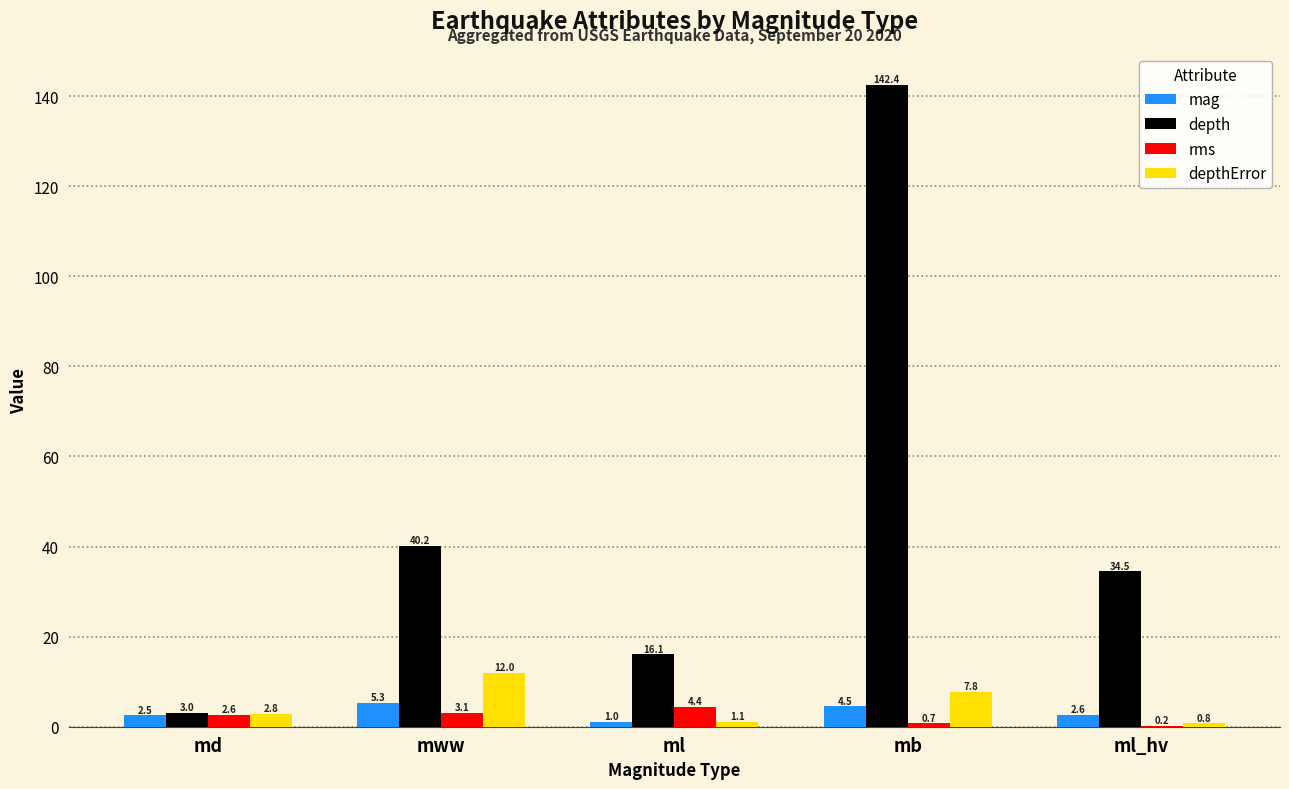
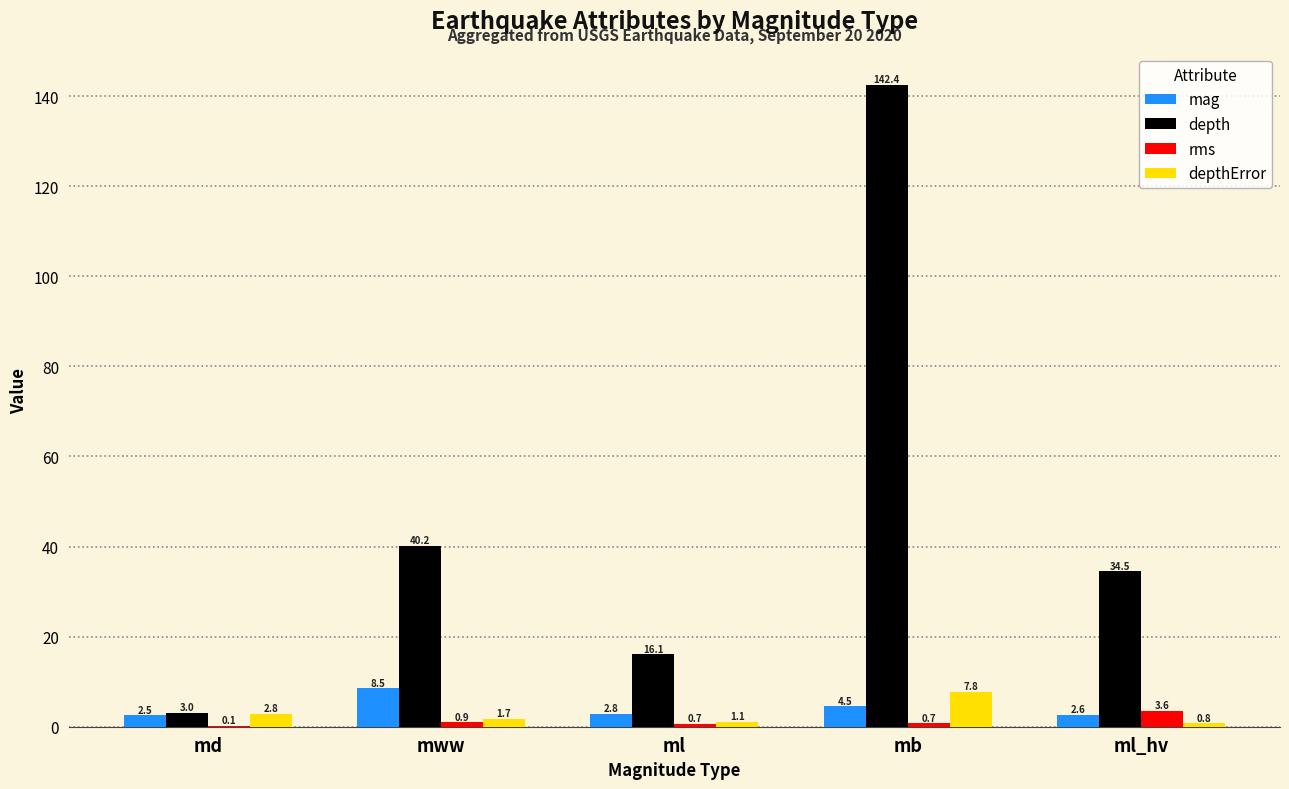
rms, md: 2.6 -> 0.1
mag, mww: 5.3 -> 8.5
rms, mww: 3.1 -> 0.9
depthError, mww: 12.0 -> 1.7
mag, ml: 1.0 -> 2.8
rms, ml: 4.4 -> 0.7
rms, ml_hv: 0.2 -> 3.6
